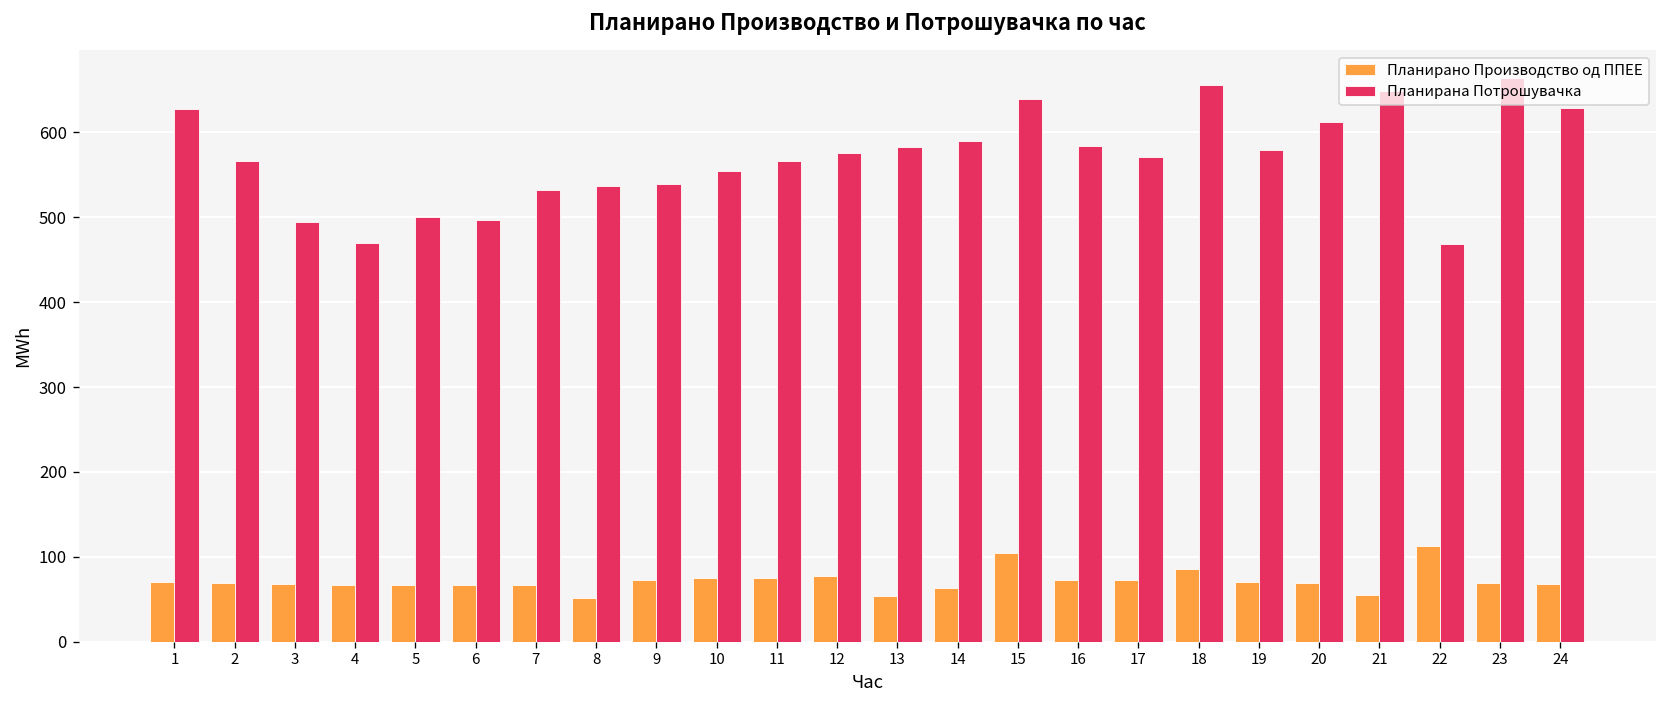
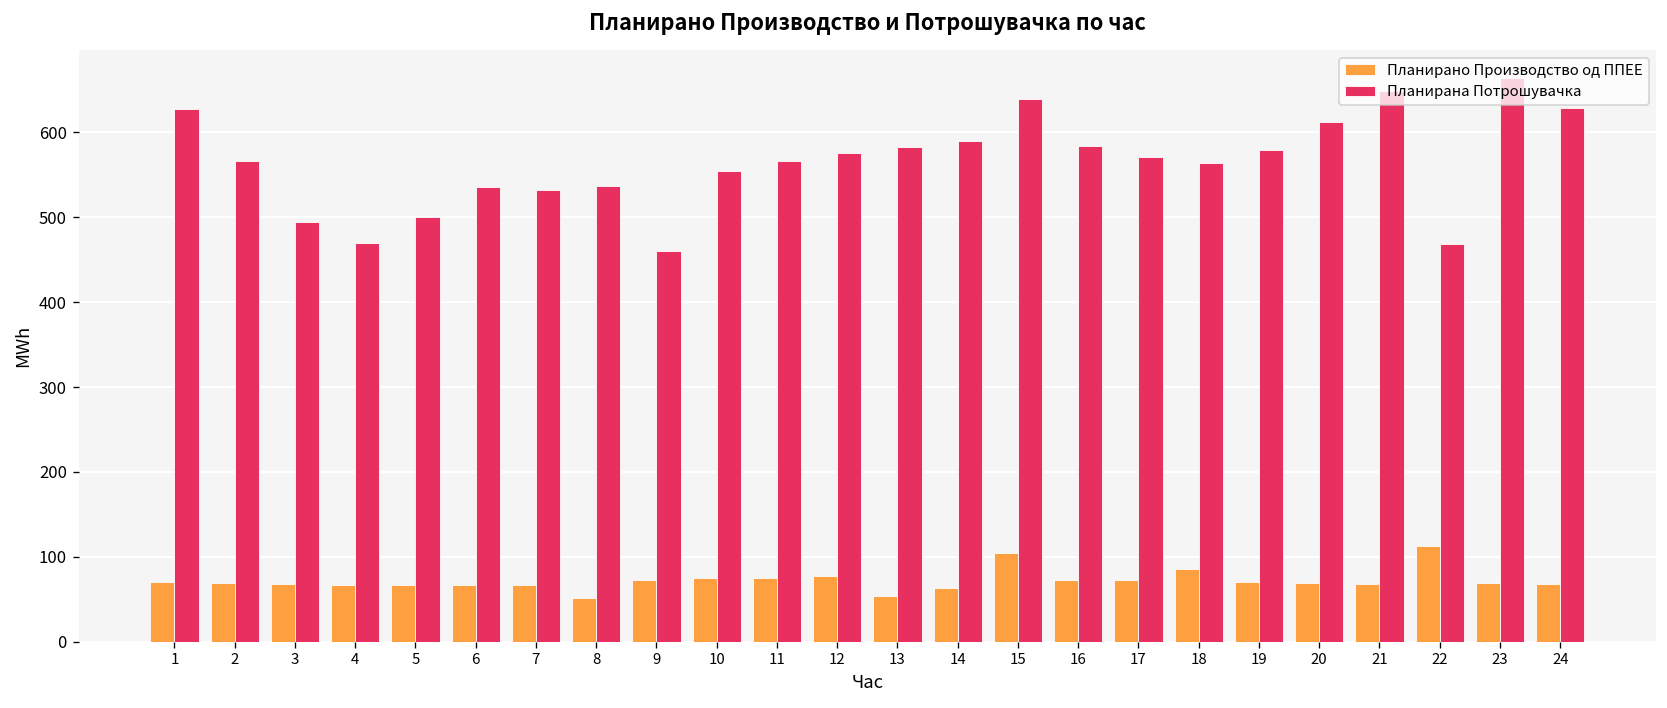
Планирана Потрошувачка, 6: 500 -> 540
Планирана Потрошувачка, 9: 540 -> 460
Планирана Потрошувачка, 18: 660 -> 560
Планирано Производство од ППЕЕ, 21: 50 -> 70
